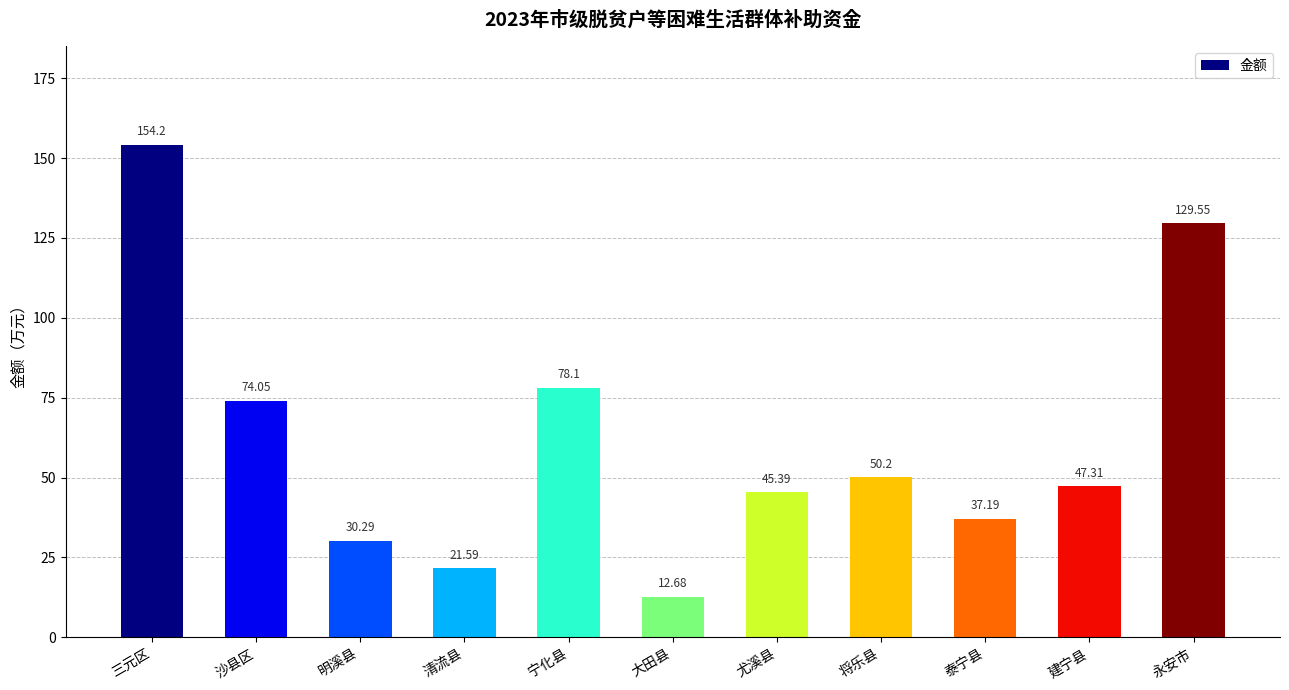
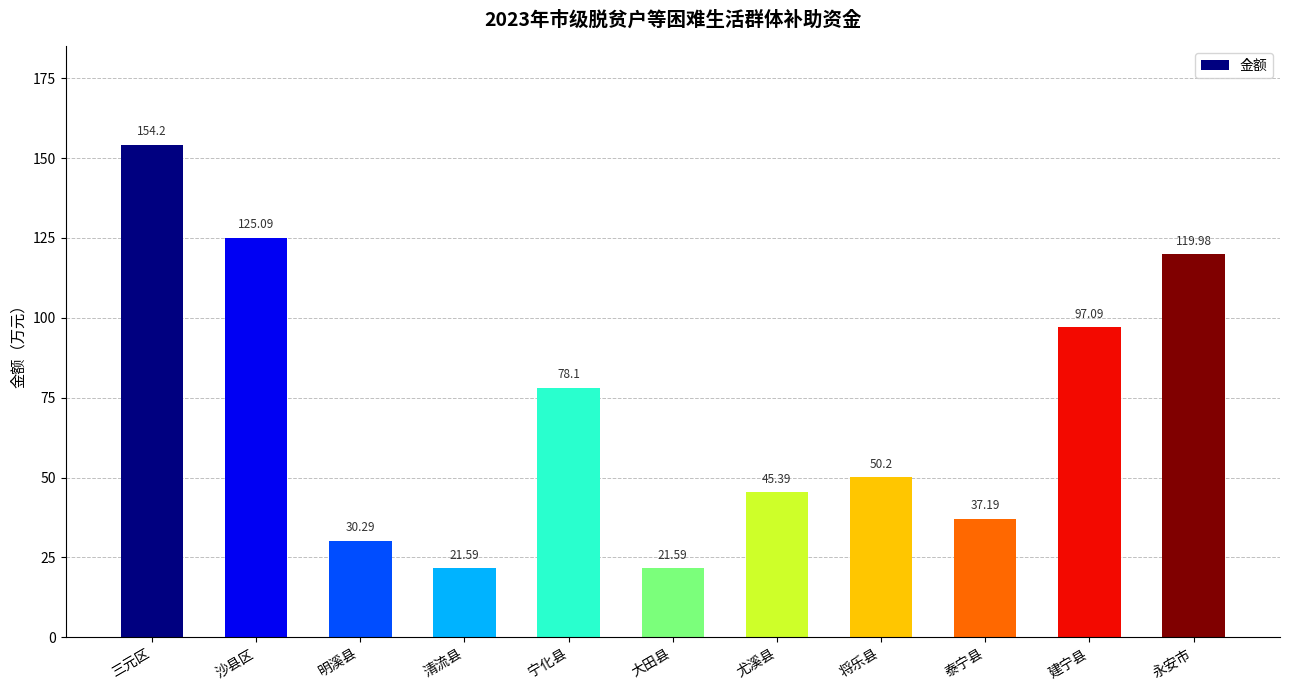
沙县区: 74.05 -> 125.09
大田县: 12.68 -> 21.59
建宁县: 47.31 -> 97.09
永安市: 129.55 -> 119.98
